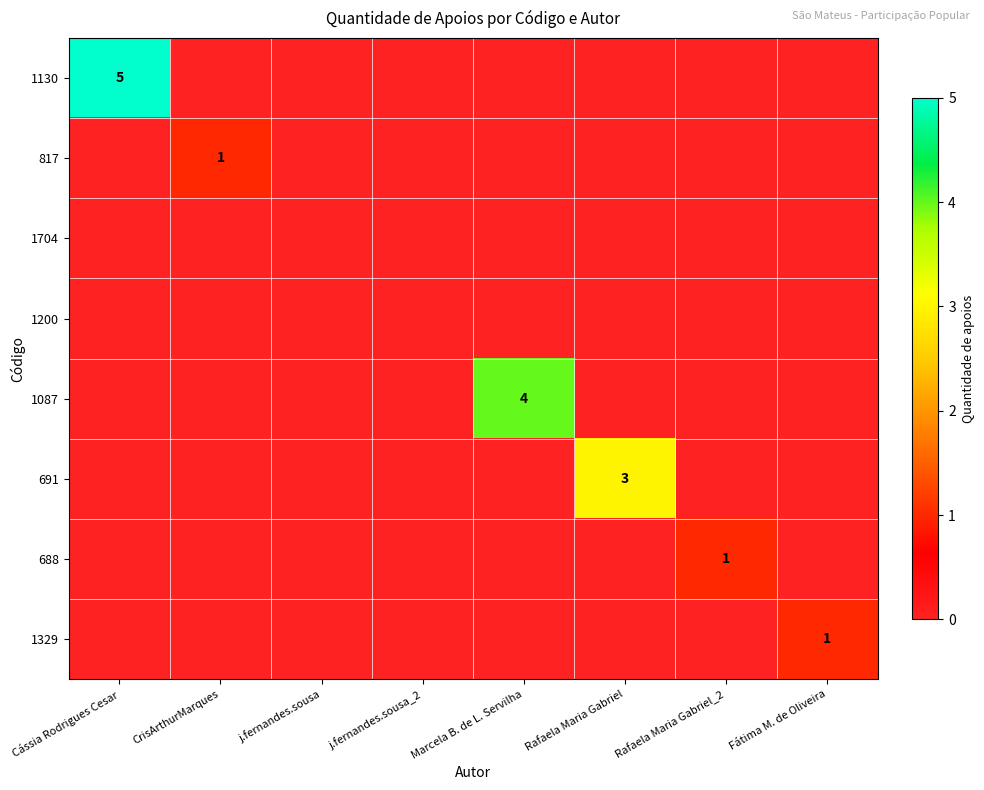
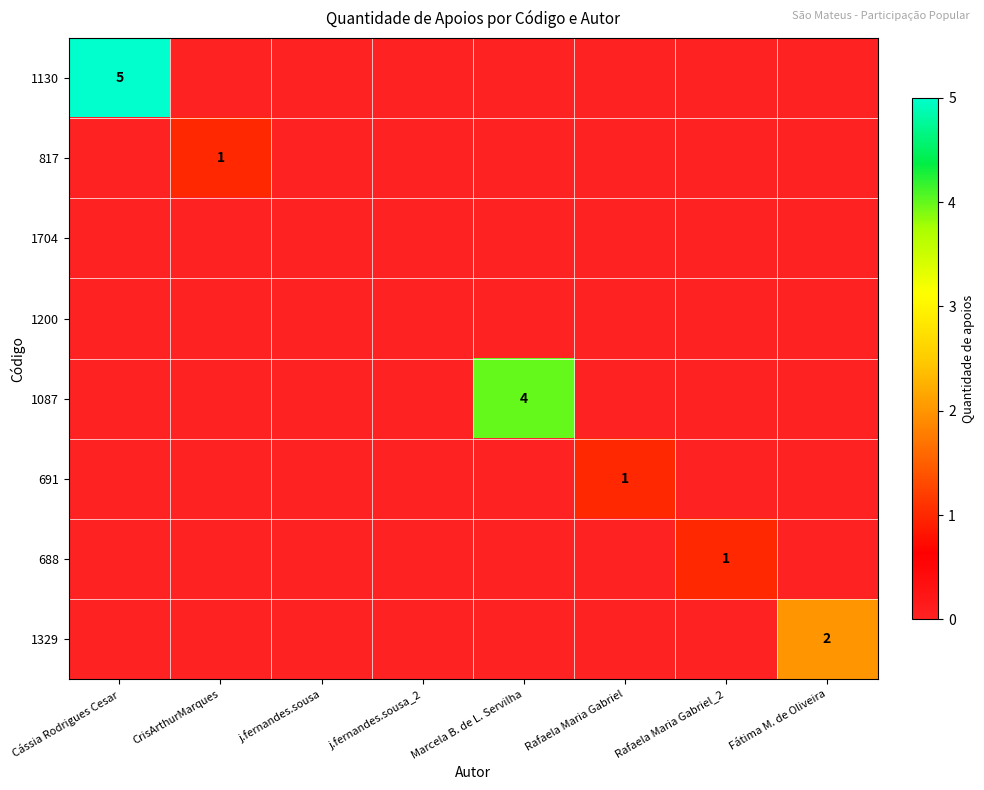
691, Rafaela Maria Gabriel: 3 -> 1
1329, Fátima M. de Oliveira: 1 -> 2
